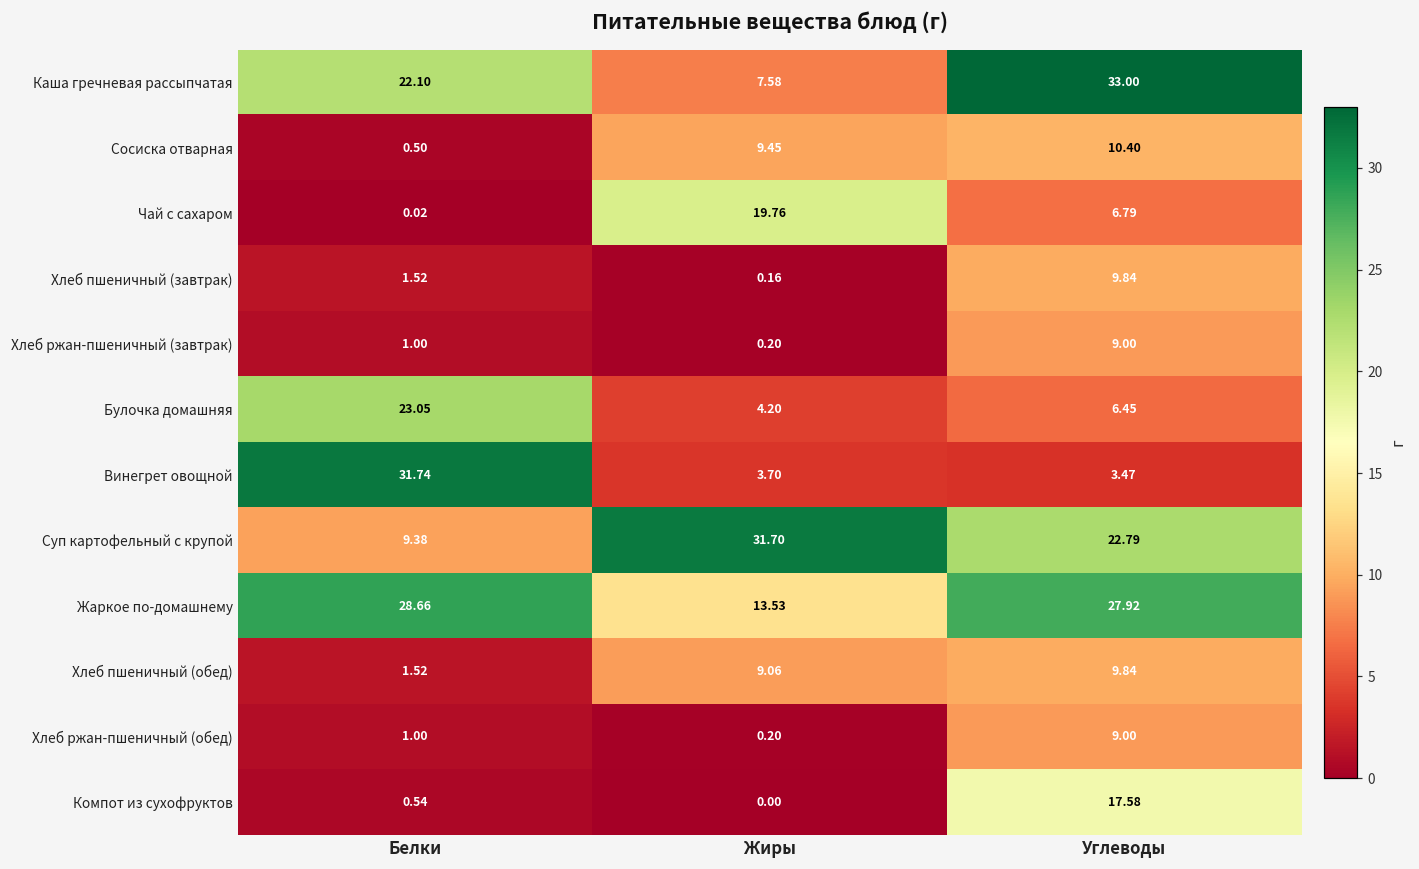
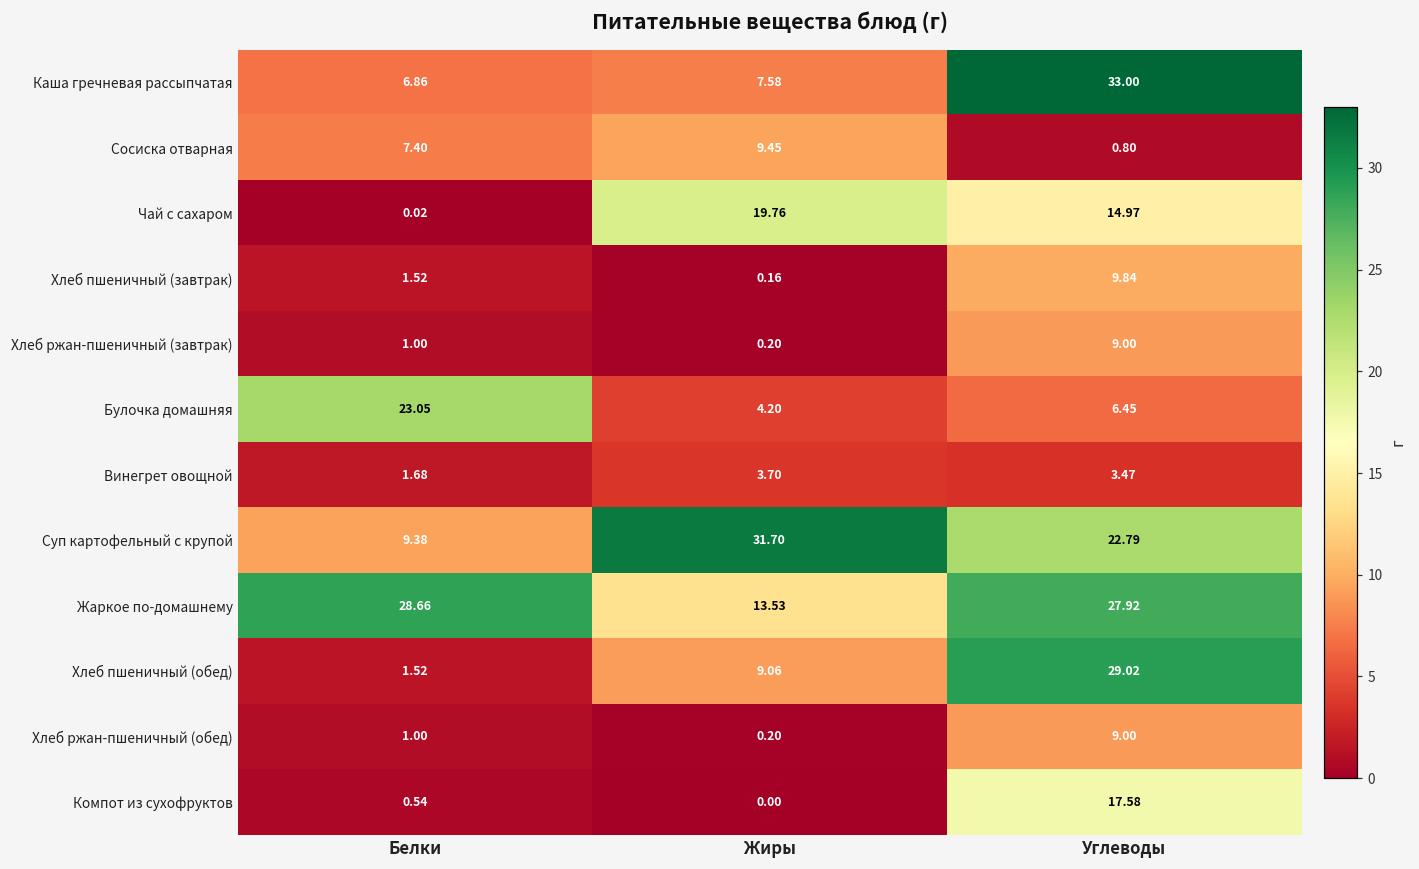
Каша гречневая рассыпчатая, Белки: 22.10 -> 6.86
Сосиска отварная, Белки: 0.50 -> 7.40
Сосиска отварная, Углеводы: 10.40 -> 0.80
Чай с сахаром, Углеводы: 6.79 -> 14.97
Винегрет овощной, Белки: 31.74 -> 1.68
Хлеб пшеничный (обед), Углеводы: 9.84 -> 29.02
